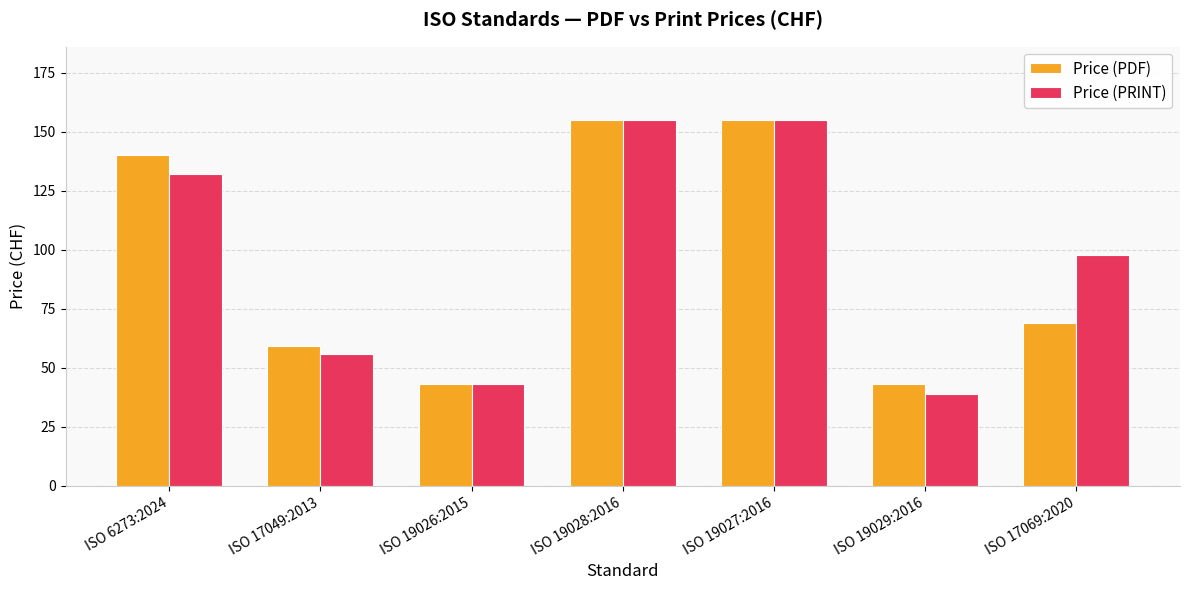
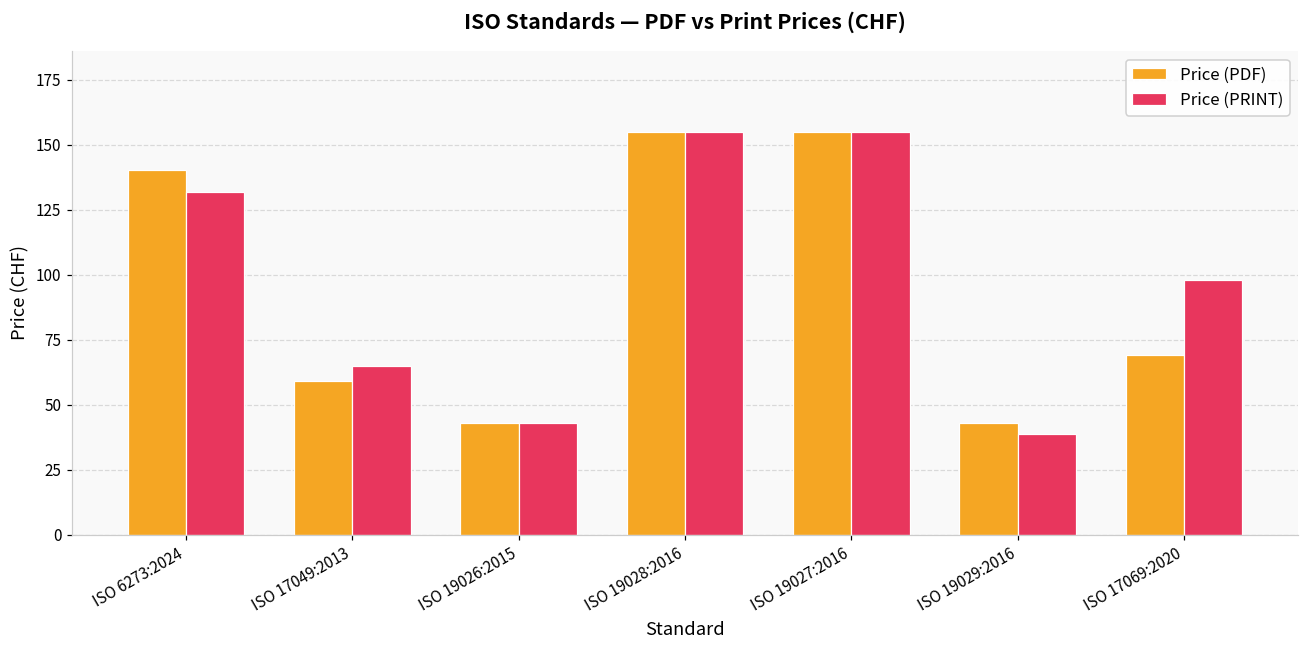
Price (PRINT), ISO 17049:2013: 56 -> 65
